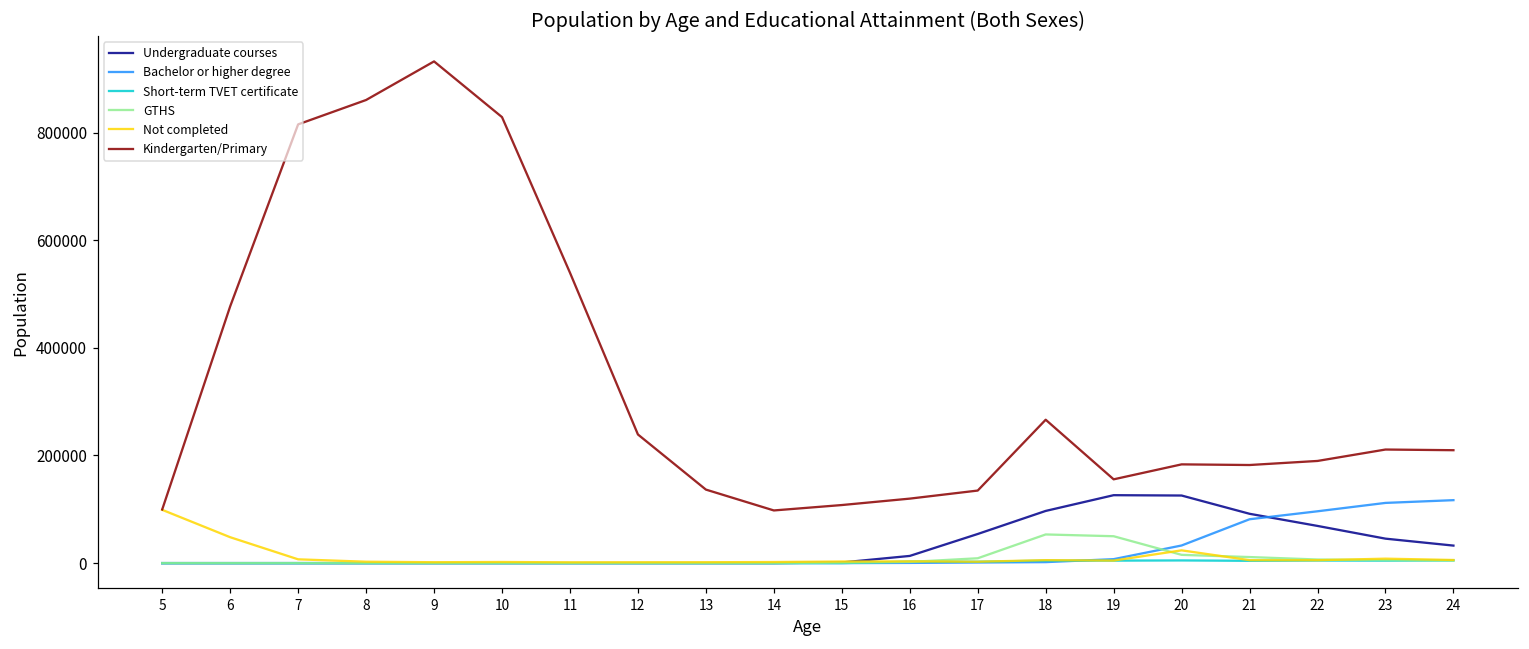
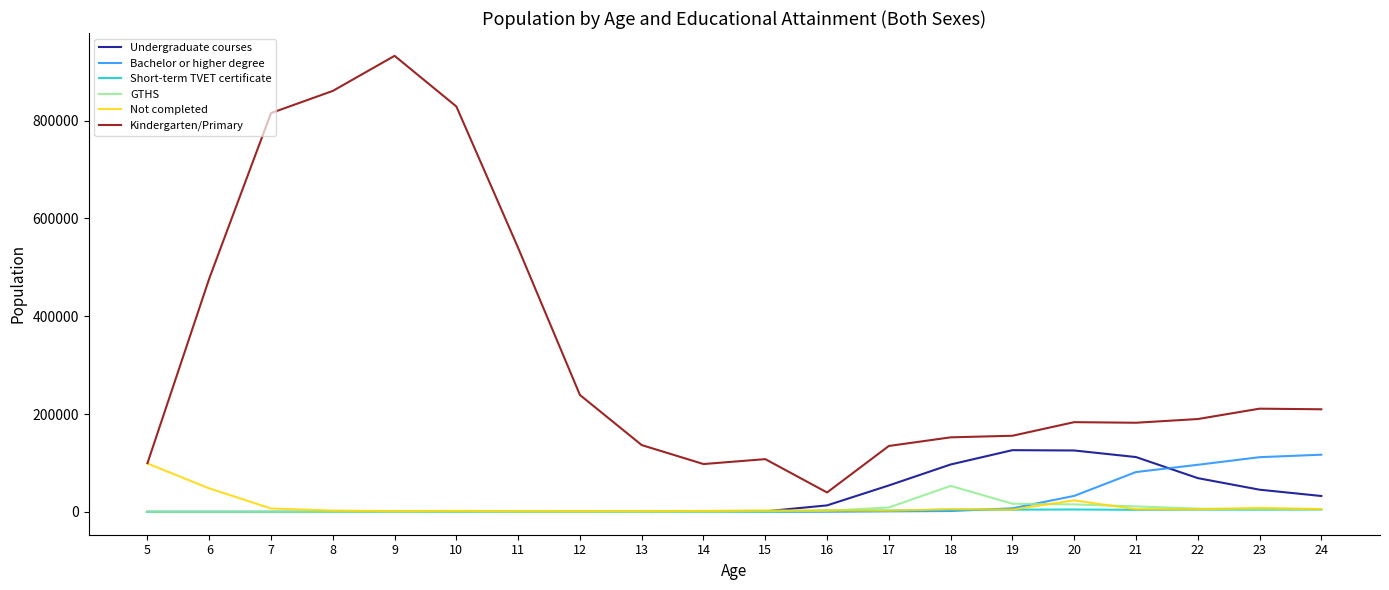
Kindergarten/Primary, 16: 120000 -> 40000
Kindergarten/Primary, 18: 270000 -> 150000
GTHS, 19: 50000 -> 20000
Undergraduate courses, 21: 90000 -> 110000
